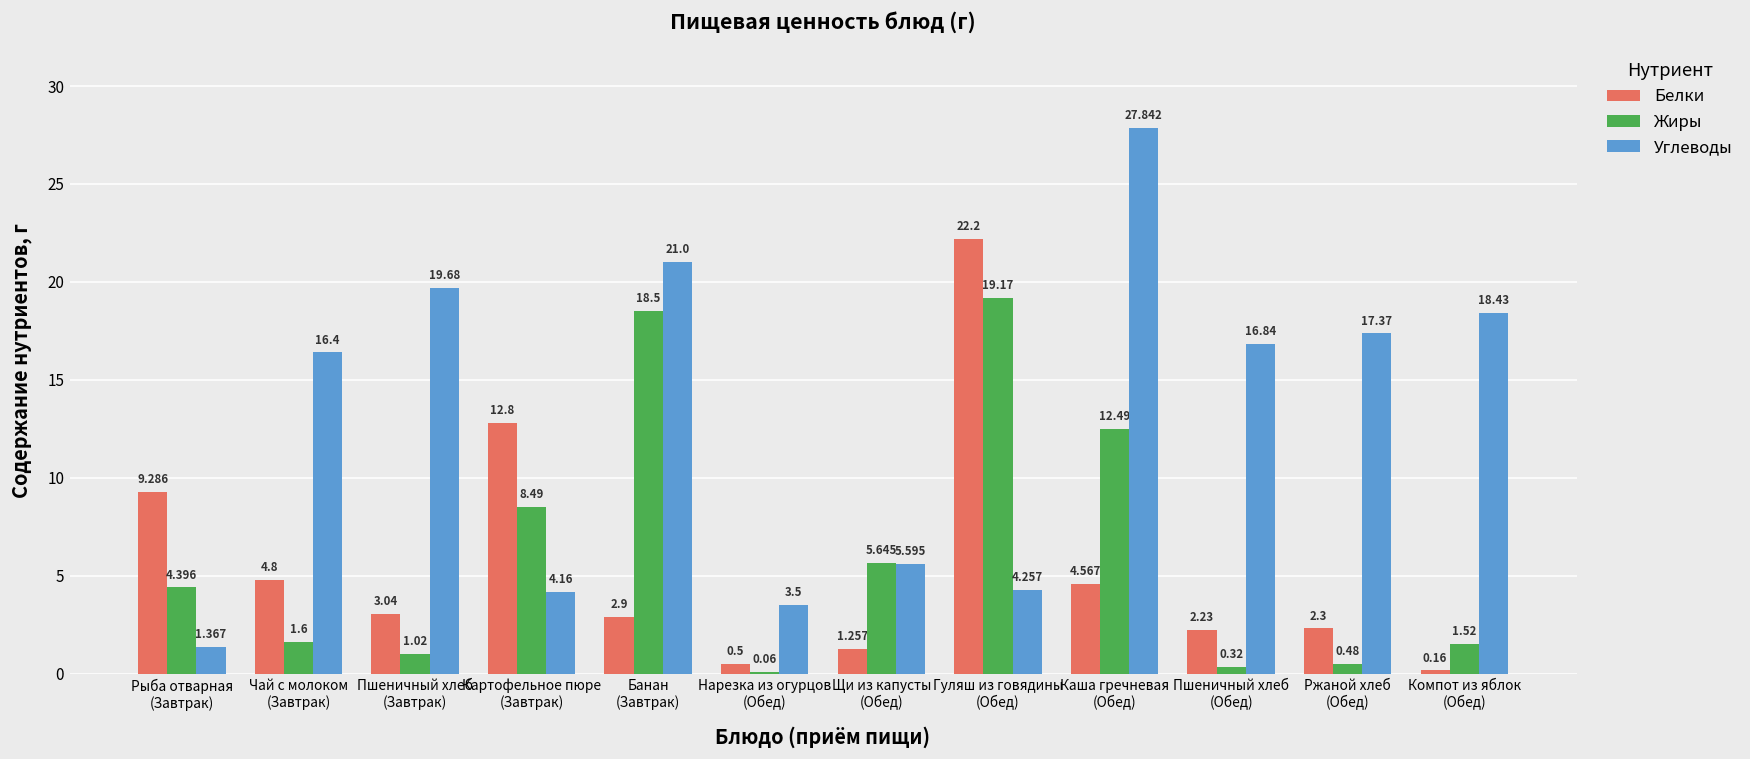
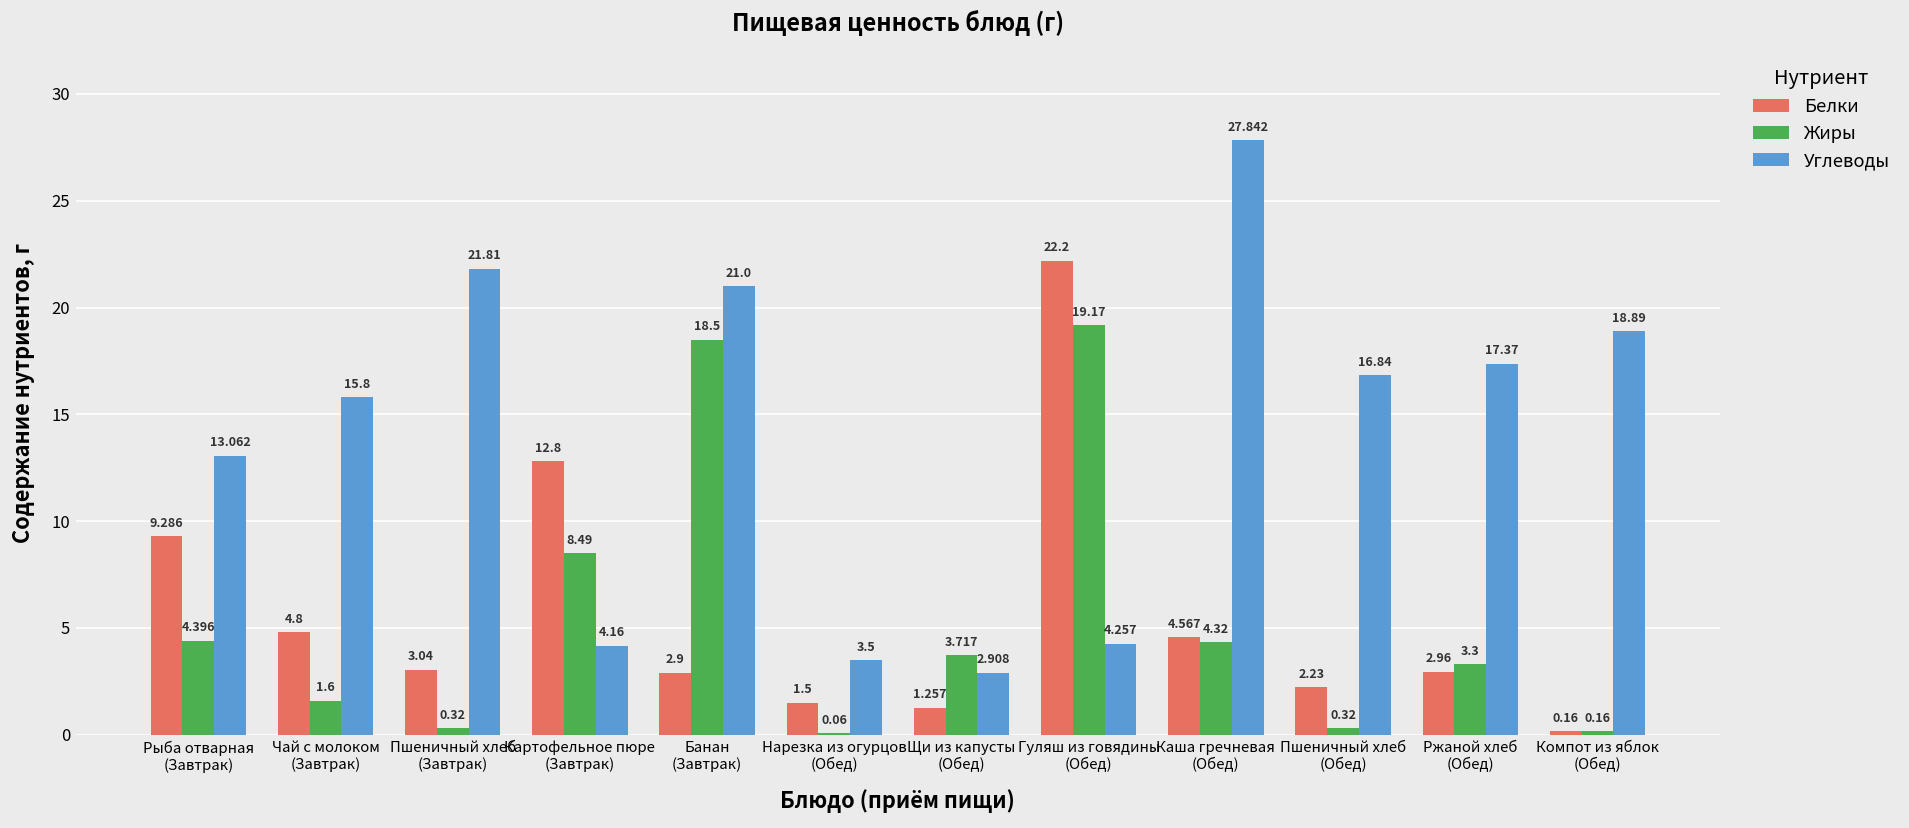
Углеводы, Рыба отварная (Завтрак): 1.367 -> 13.062
Углеводы, Чай с молоком (Завтрак): 16.4 -> 15.8
Жиры, Пшеничный хлеб (Завтрак): 1.02 -> 0.32
Углеводы, Пшеничный хлеб (Завтрак): 19.68 -> 21.81
Белки, Нарезка из огурцов (Обед): 0.5 -> 1.5
Жиры, Щи из капусты (Обед): 5.645 -> 3.717
Углеводы, Щи из капусты (Обед): 5.595 -> 2.908
Жиры, Каша гречневая (Обед): 12.49 -> 4.32
Белки, Ржаной хлеб (Обед): 2.3 -> 2.96
Жиры, Ржаной хлеб (Обед): 0.48 -> 3.3
Жиры, Компот из яблок (Обед): 1.52 -> 0.16
Углеводы, Компот из яблок (Обед): 18.43 -> 18.89
